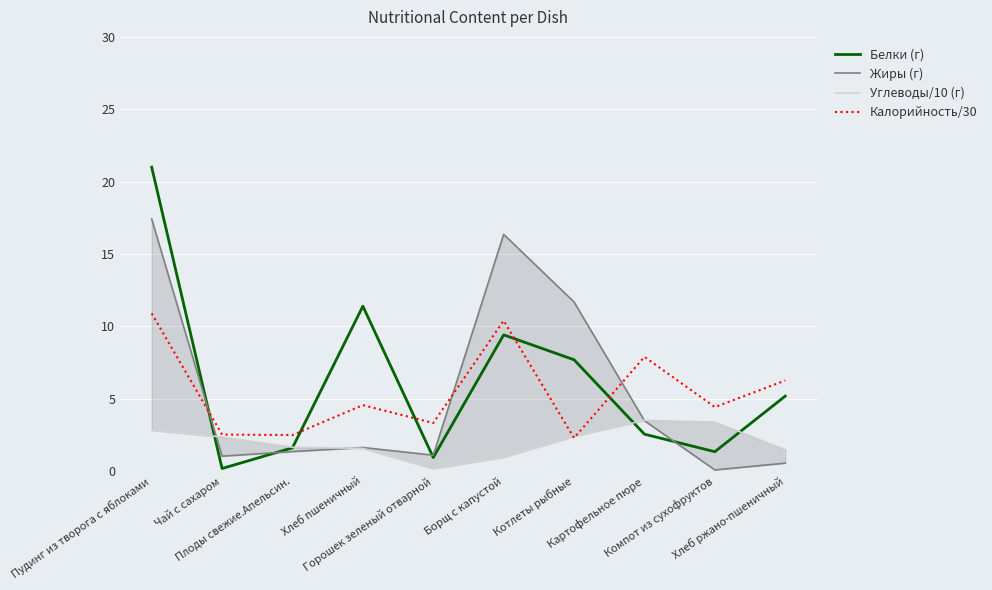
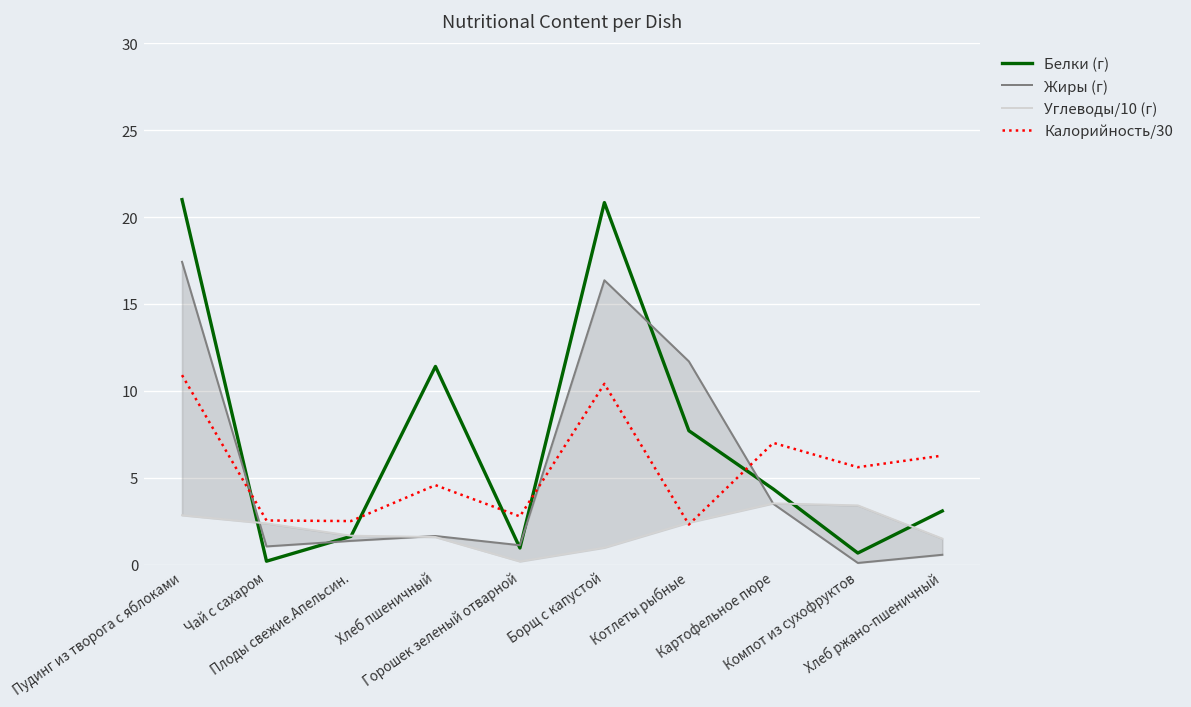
Калорийность/30, Горошек зеленый отварной: 3.3 -> 2.8
Белки (г), Борщ с капустой: 9.4 -> 20.8
Белки (г), Картофельное пюре: 2.6 -> 4.3
Калорийность/30, Картофельное пюре: 7.9 -> 7.0
Белки (г), Компот из сухофруктов: 1.4 -> 0.7
Калорийность/30, Компот из сухофруктов: 4.4 -> 5.6
Белки (г), Хлеб ржано-пшеничный: 5.2 -> 3.1
